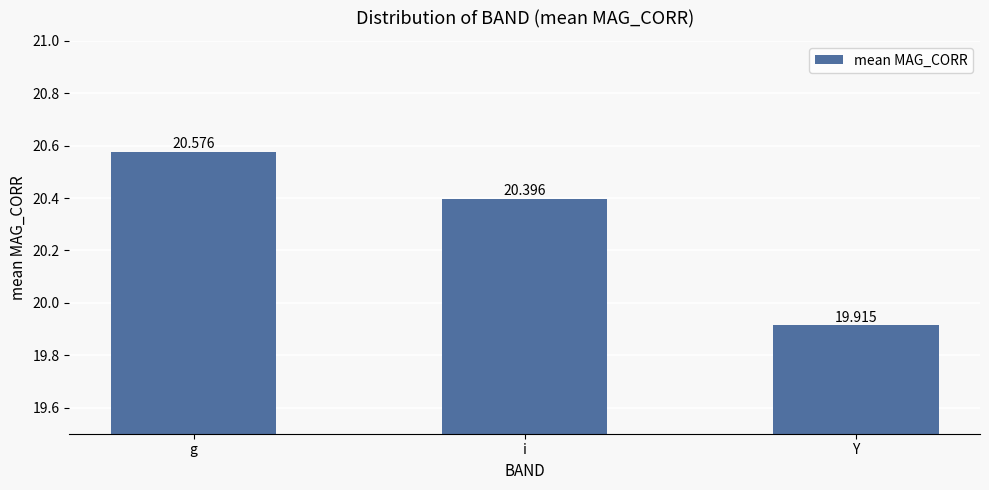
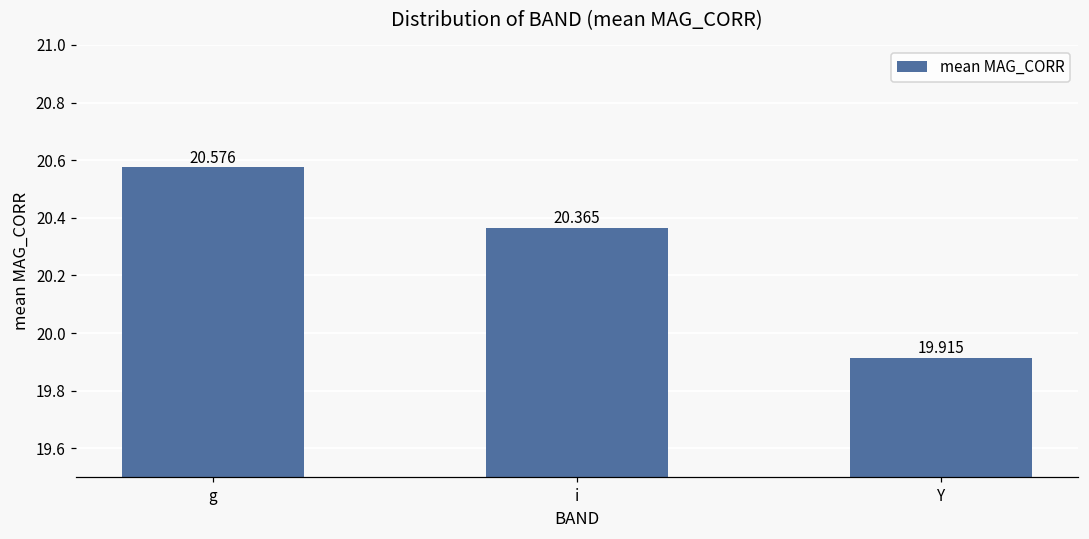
i: 20.396 -> 20.365
